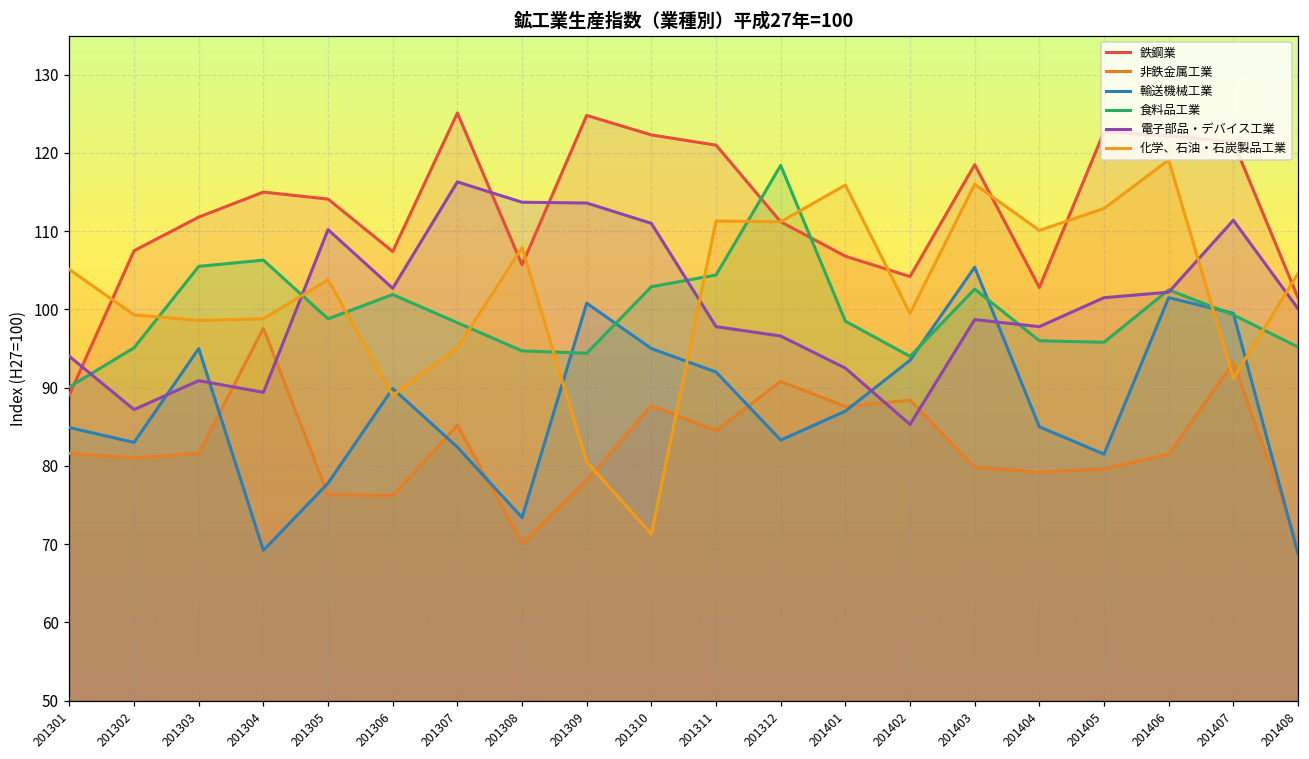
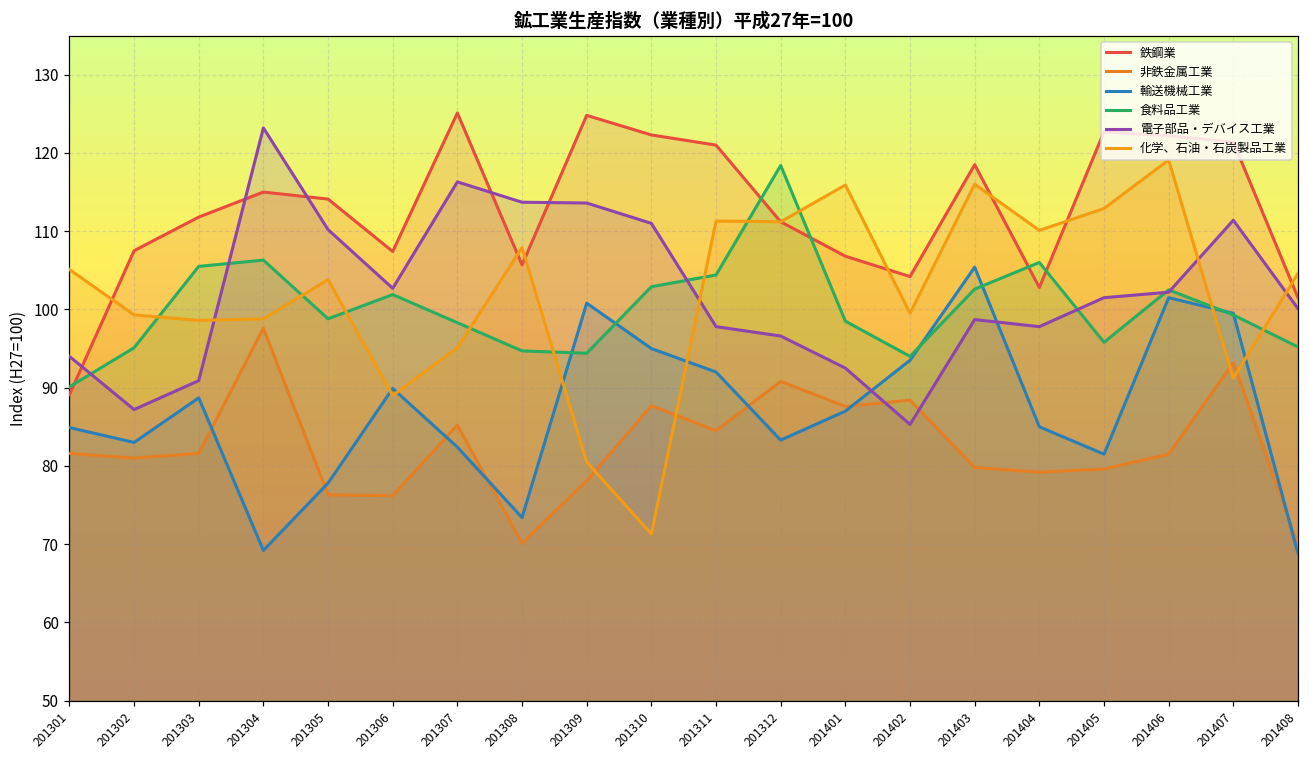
輸送機械工業, 201303: 95 -> 89
電子部品・デバイス工業, 201304: 89 -> 123
食料品工業, 201404: 96 -> 106
